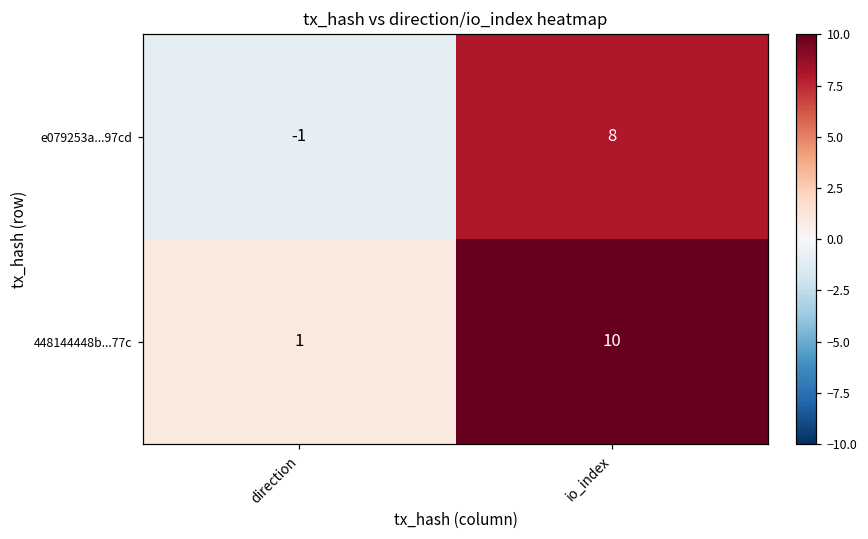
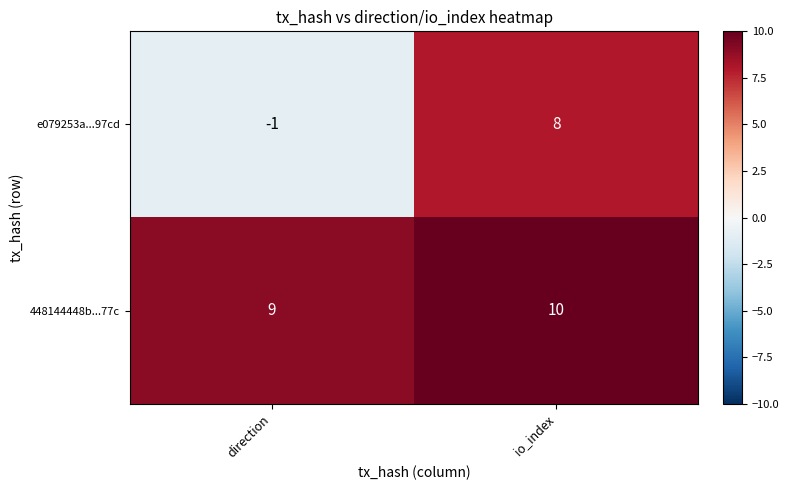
448144448b...77c, direction: 1 -> 9
